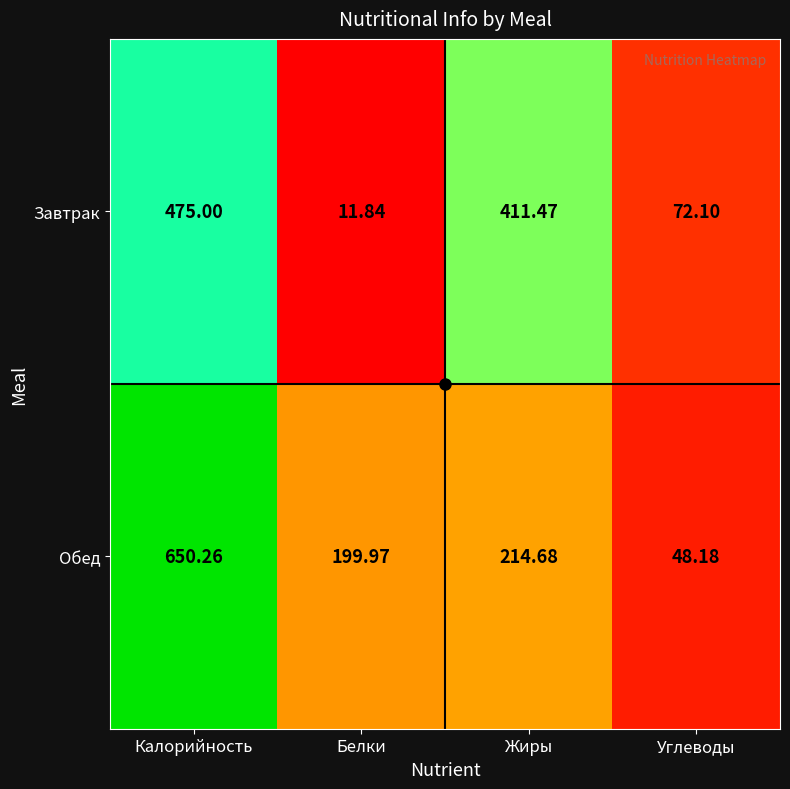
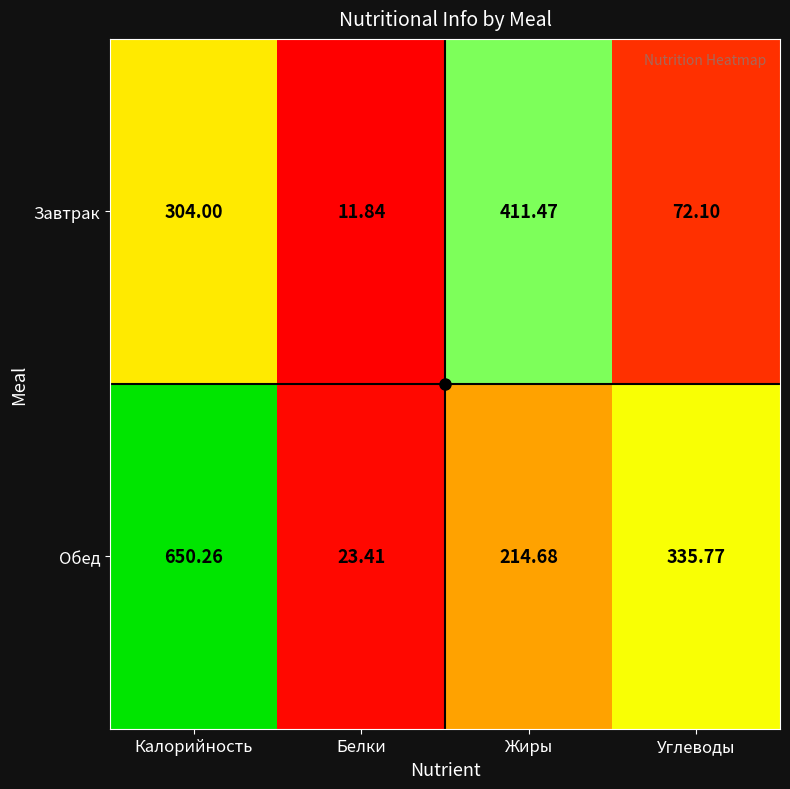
Завтрак, Калорийность: 475.00 -> 304.00
Обед, Белки: 199.97 -> 23.41
Обед, Углеводы: 48.18 -> 335.77
